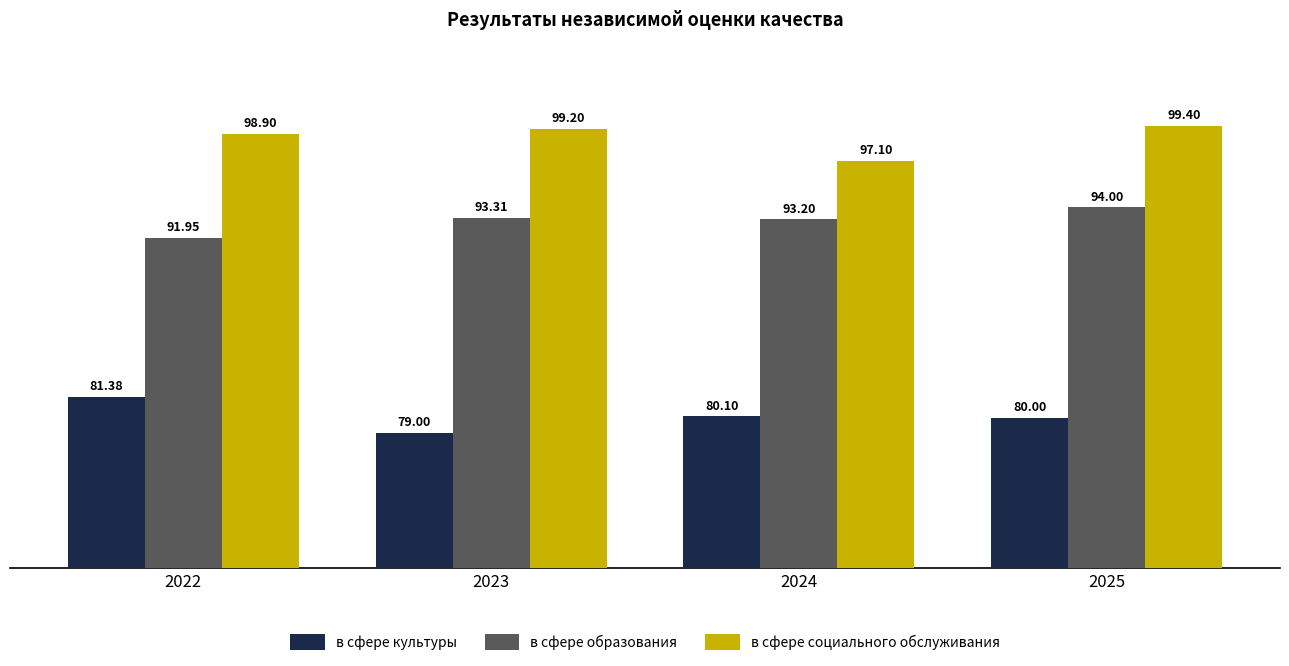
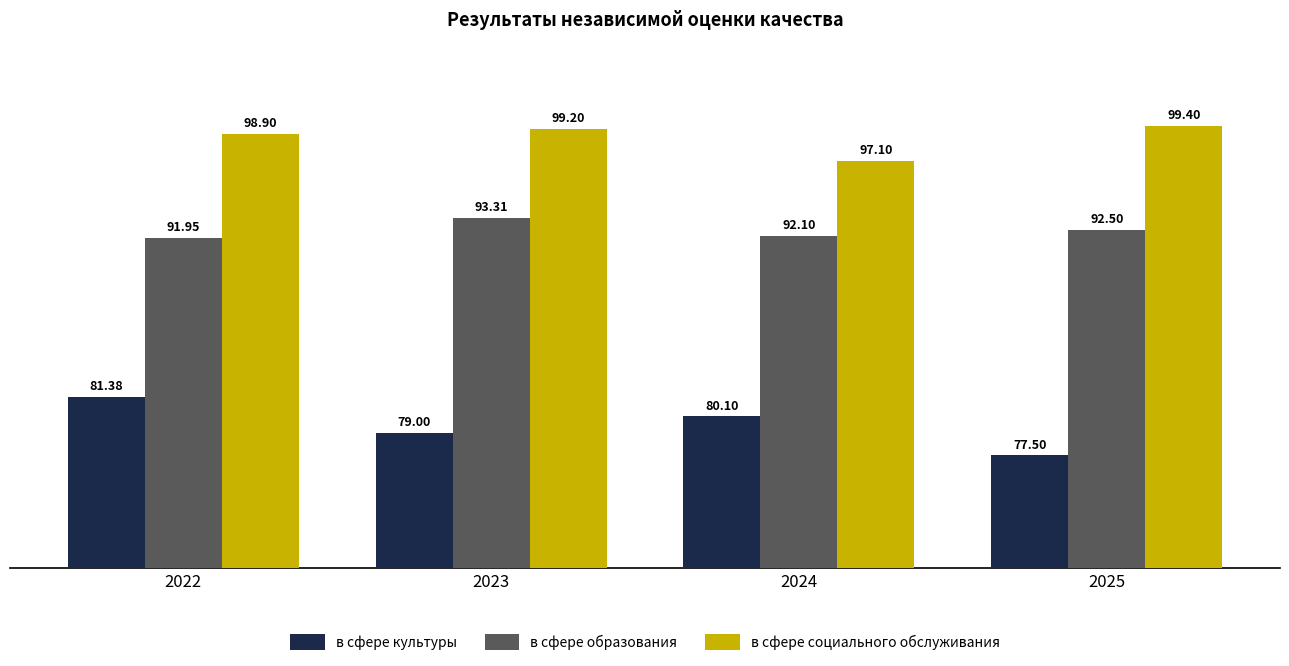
в сфере образования, 2024: 93.20 -> 92.10
в сфере культуры, 2025: 80.00 -> 77.50
в сфере образования, 2025: 94.00 -> 92.50
